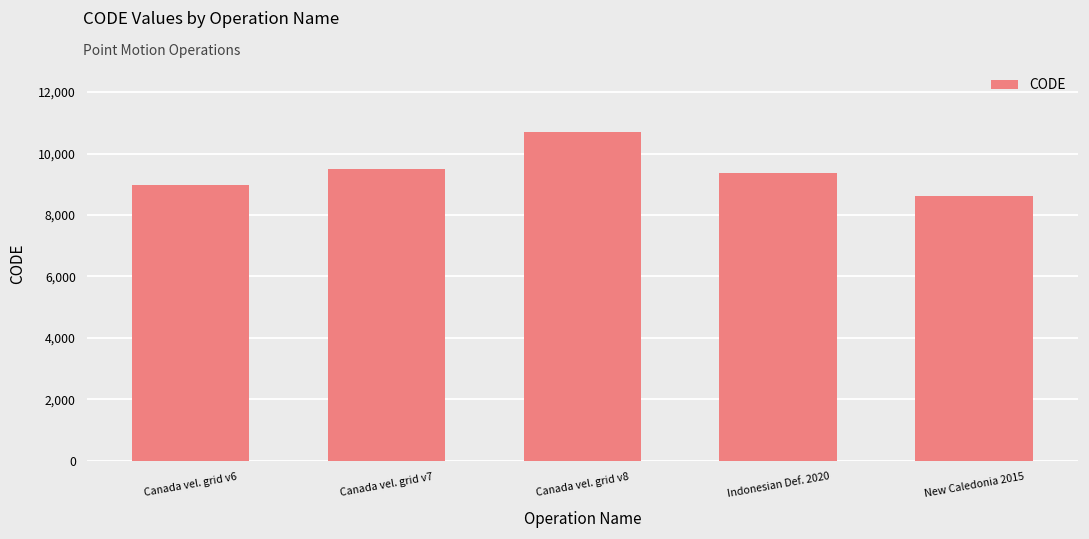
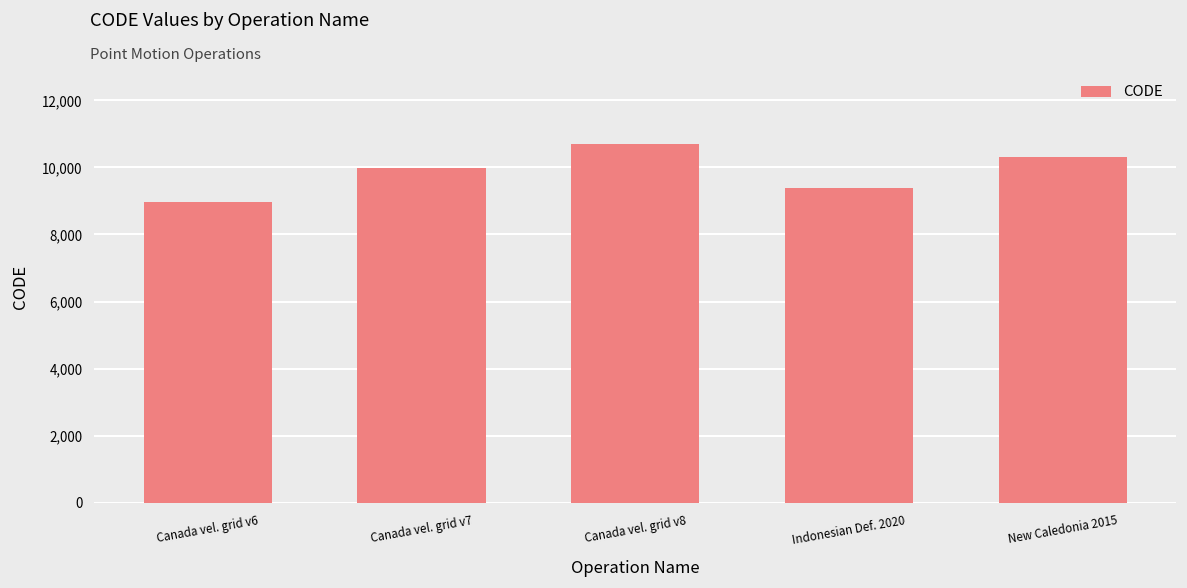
Canada vel. grid v7: 9,500 -> 10,000
New Caledonia 2015: 8,600 -> 10,300
